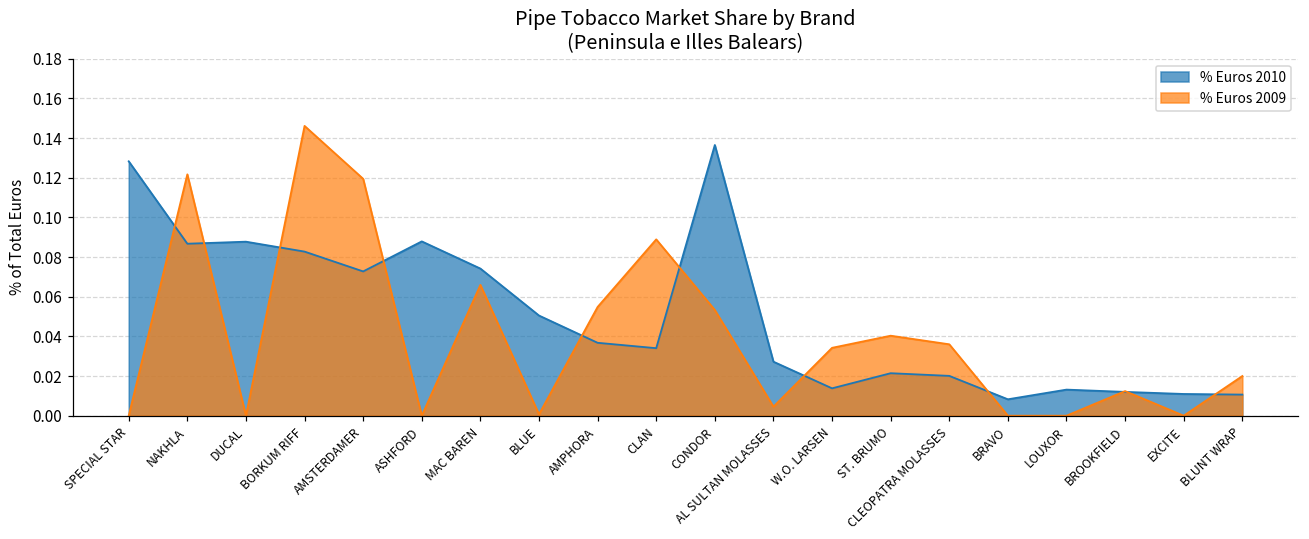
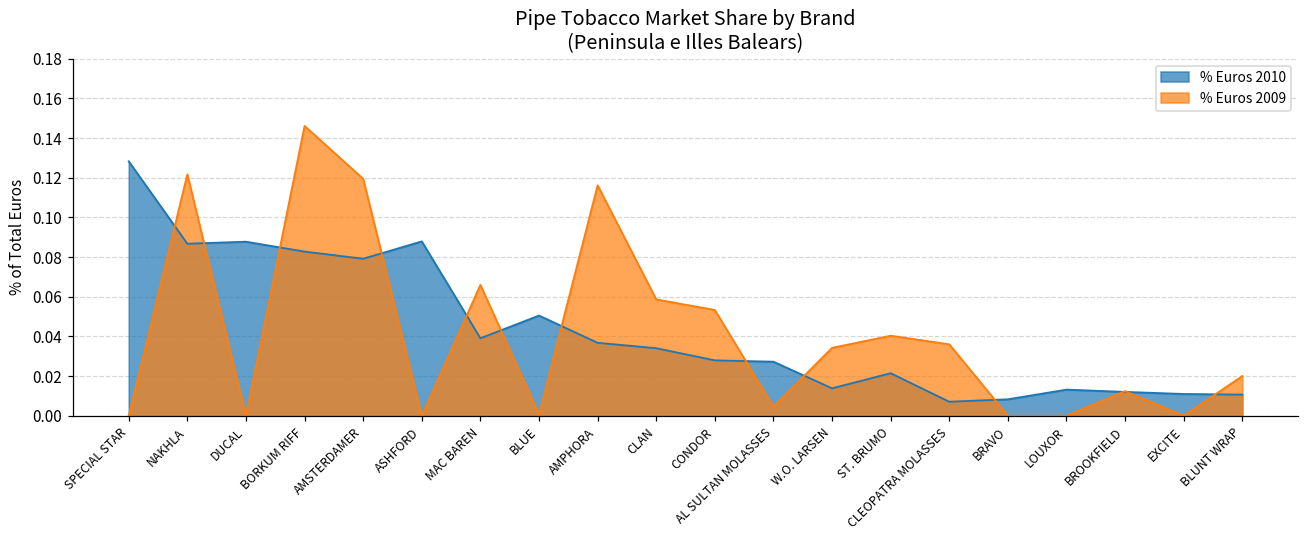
% Euros 2010, AMSTERDAMER: 0.073 -> 0.079
% Euros 2010, MAC BAREN: 0.074 -> 0.039
% Euros 2009, AMPHORA: 0.055 -> 0.116
% Euros 2009, CLAN: 0.089 -> 0.059
% Euros 2010, CONDOR: 0.136 -> 0.028
% Euros 2010, CLEOPATRA MOLASSES: 0.020 -> 0.007
